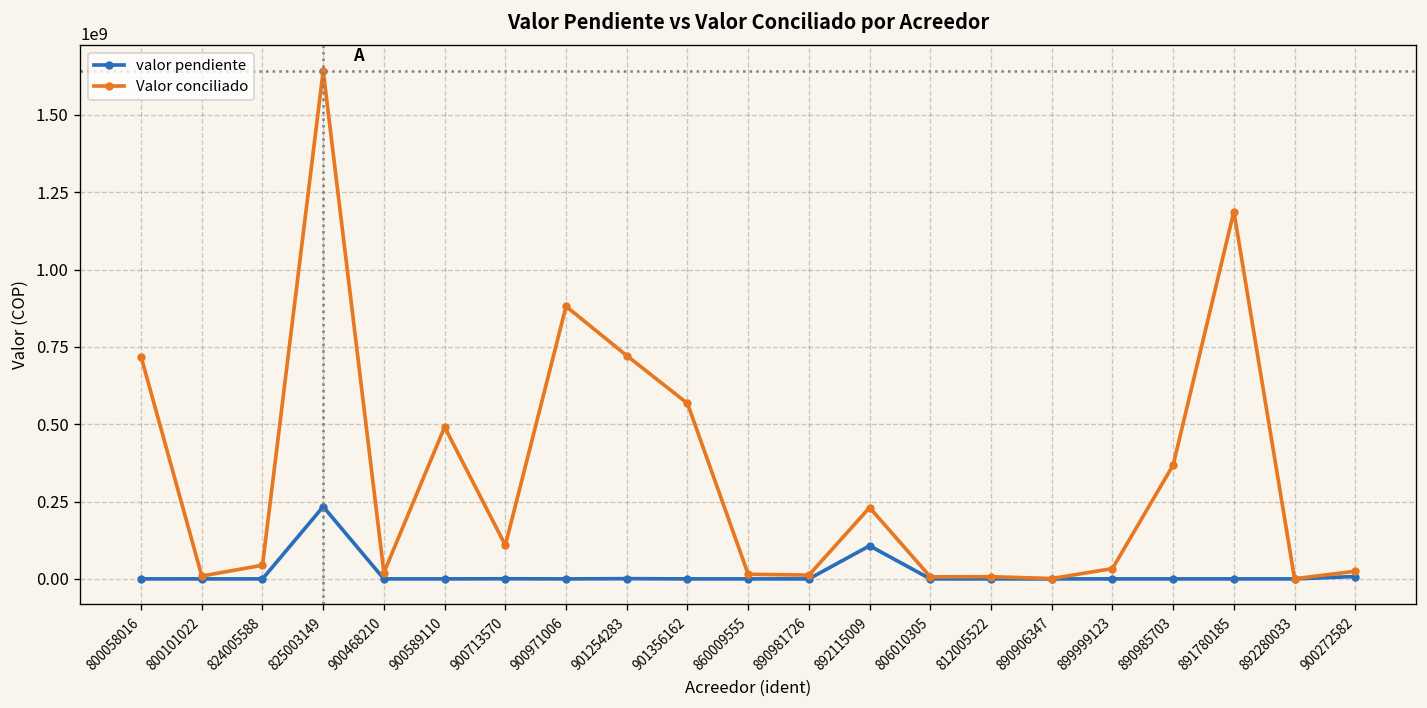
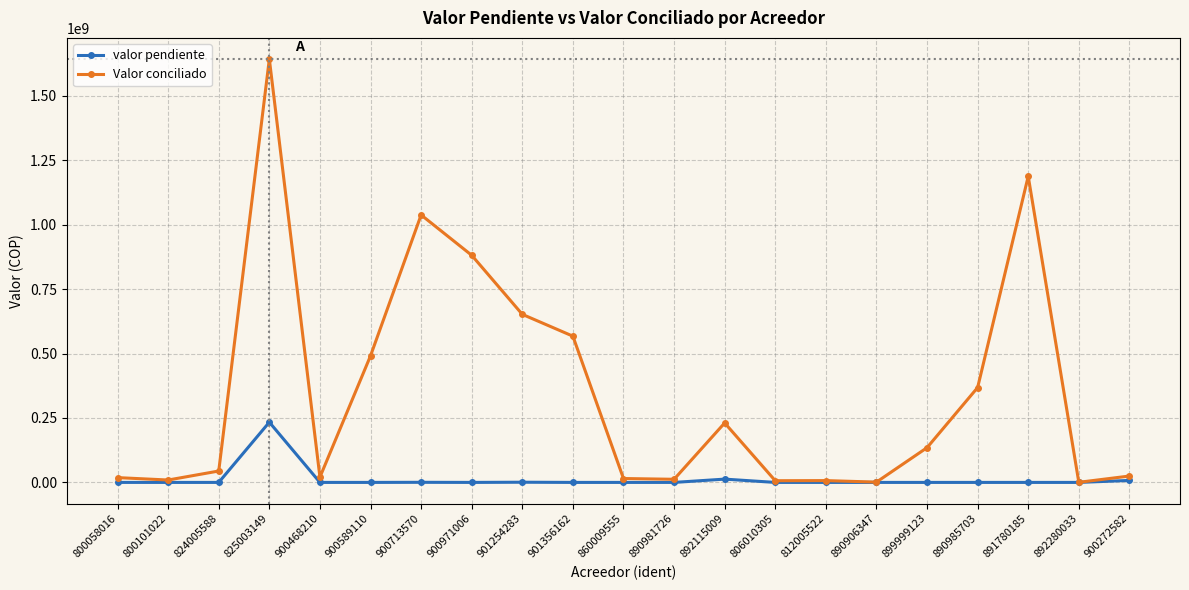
Valor conciliado, 800058016: 720000000 -> 20000000
Valor conciliado, 900713570: 110000000 -> 1040000000
Valor conciliado, 901254283: 720000000 -> 650000000
valor pendiente, 892115009: 110000000 -> 10000000
Valor conciliado, 899999123: 30000000 -> 130000000
